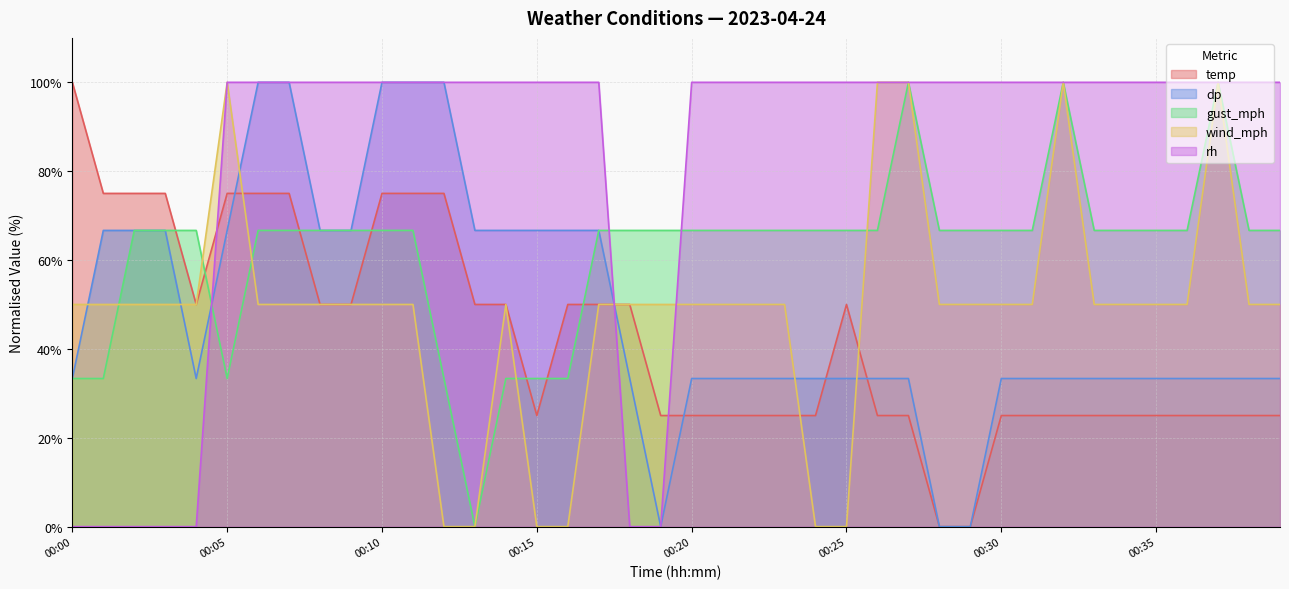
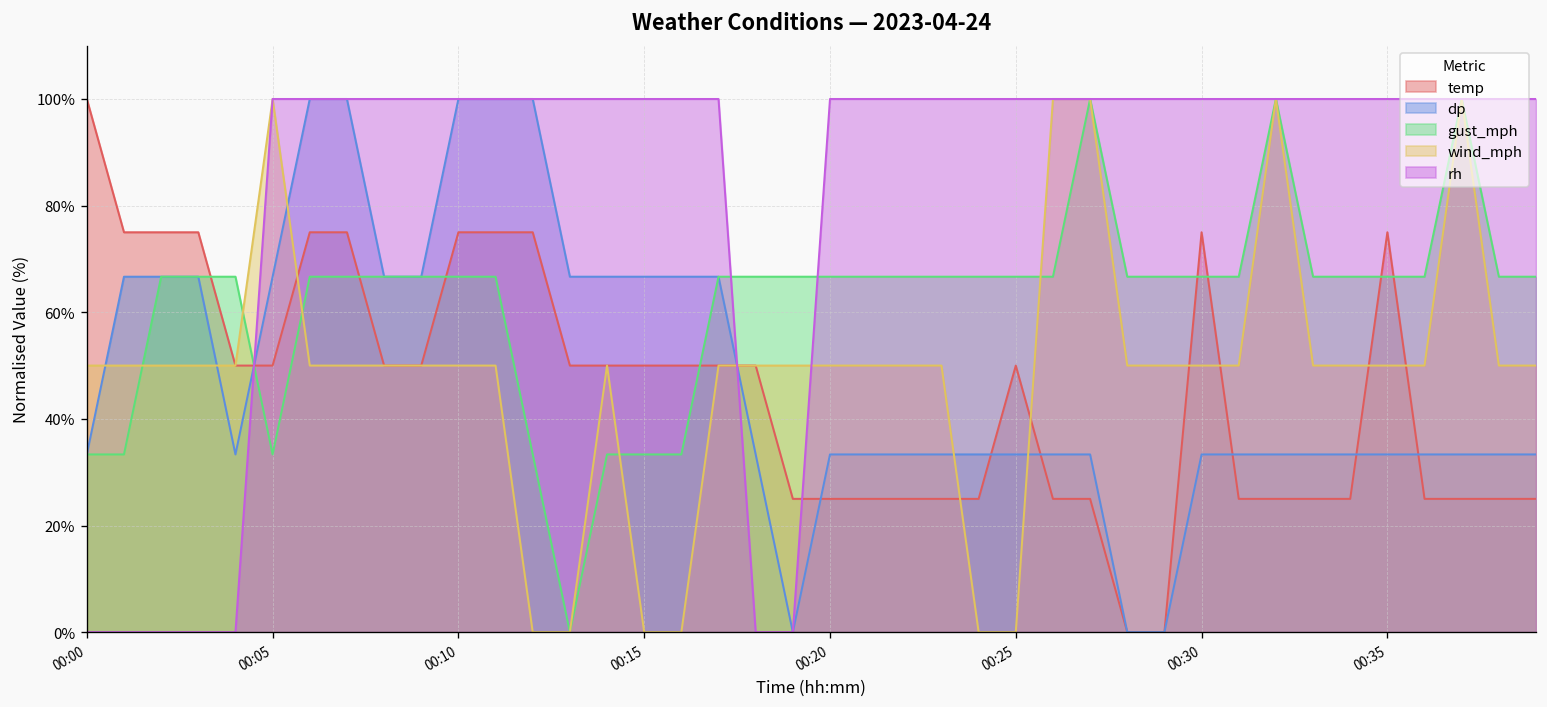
temp, 00:05: 75% -> 50%
temp, 00:15: 25% -> 50%
temp, 00:30: 25% -> 75%
temp, 00:35: 25% -> 75%
